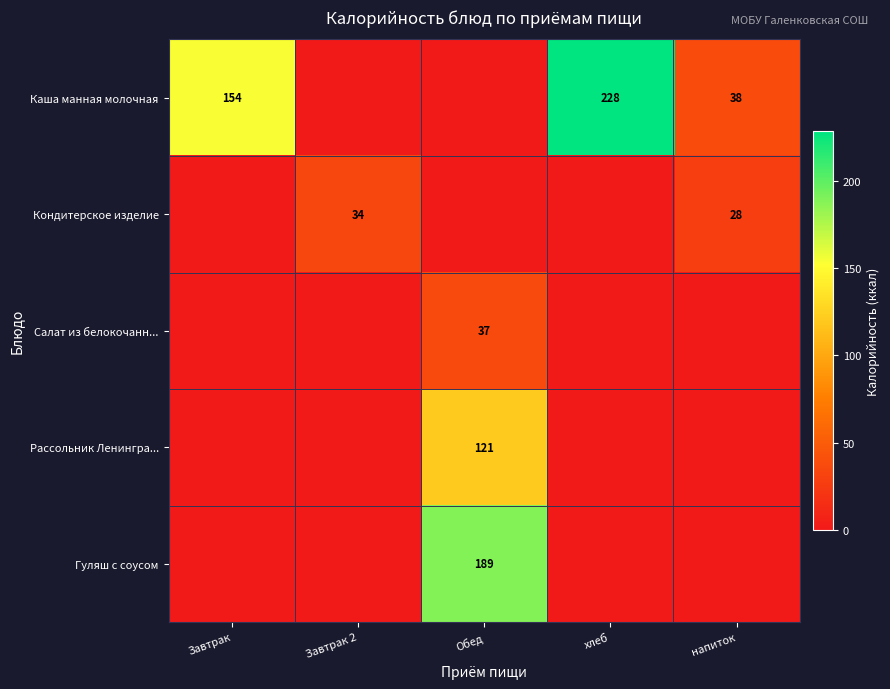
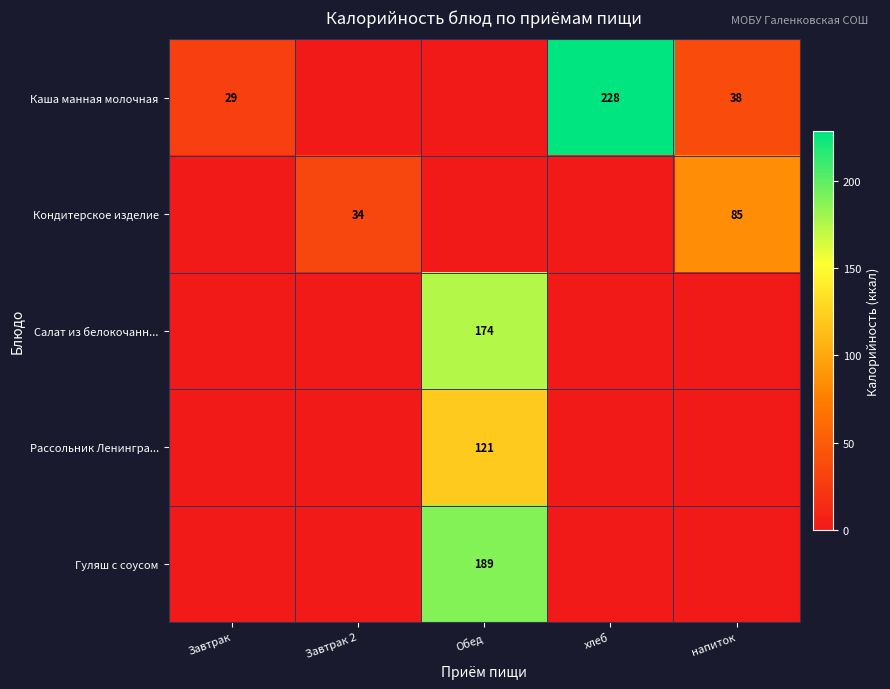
Каша манная молочная, Завтрак: 154 -> 29
Кондитерское изделие, напиток: 28 -> 85
Салат из белокочанн..., Обед: 37 -> 174
